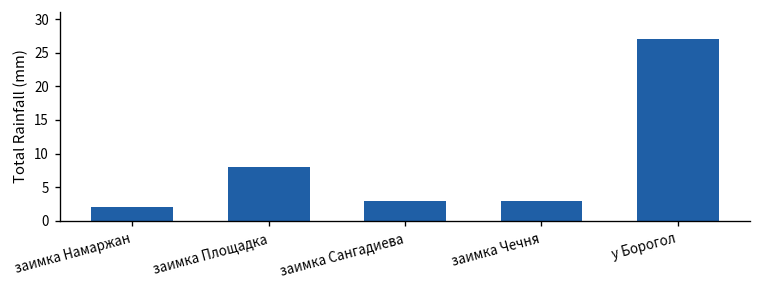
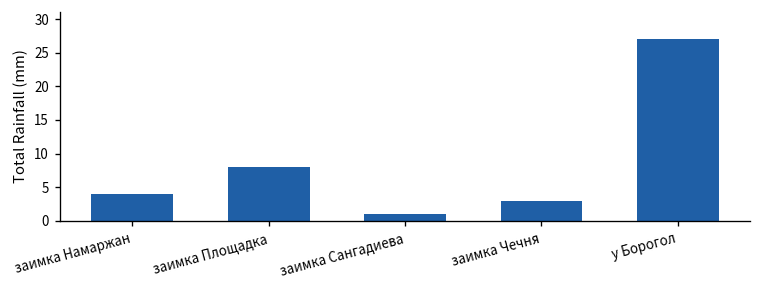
заимка Намаржан: 2 -> 4
заимка Сангадиева: 3 -> 1
